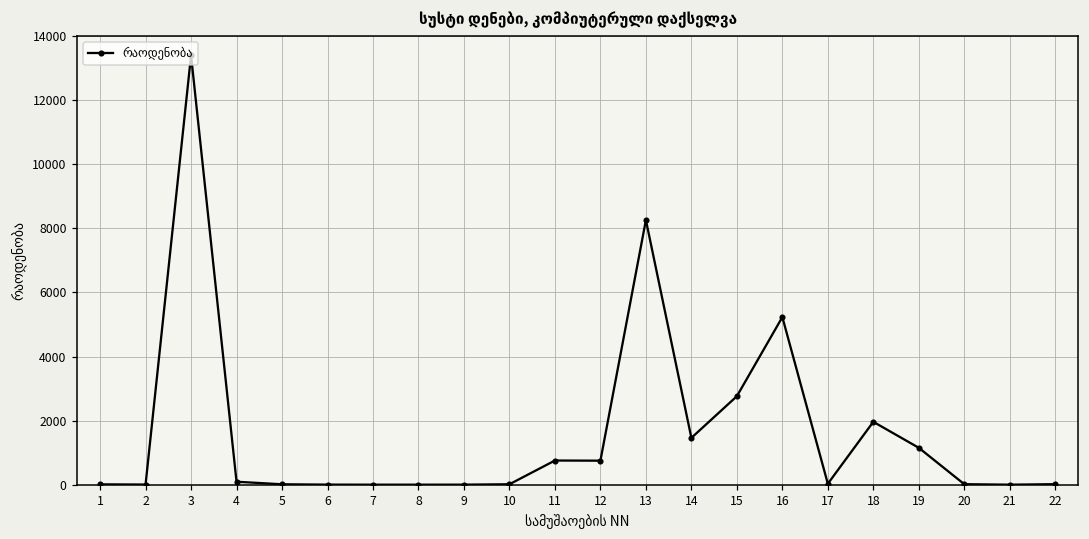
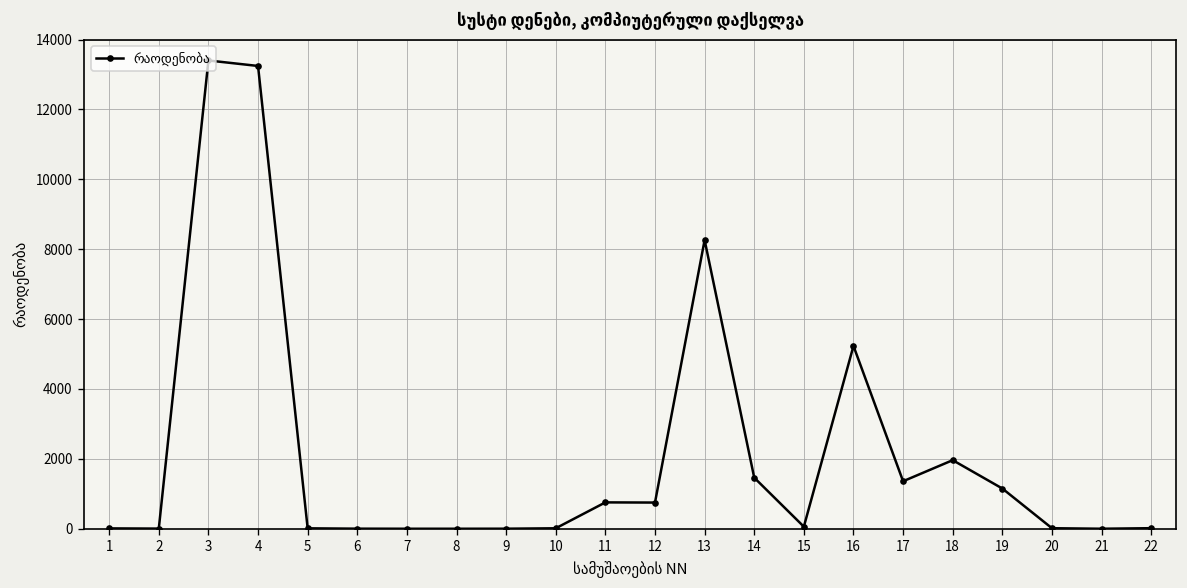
4: 100 -> 13200
15: 2800 -> 100
17: 0 -> 1400
